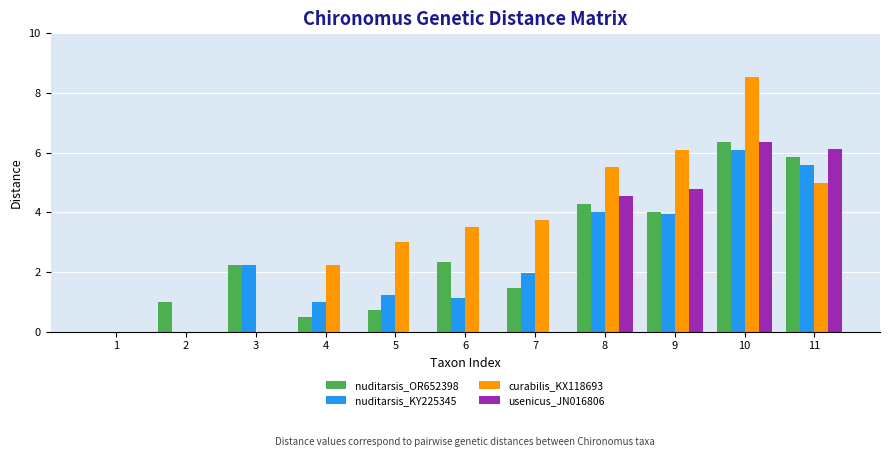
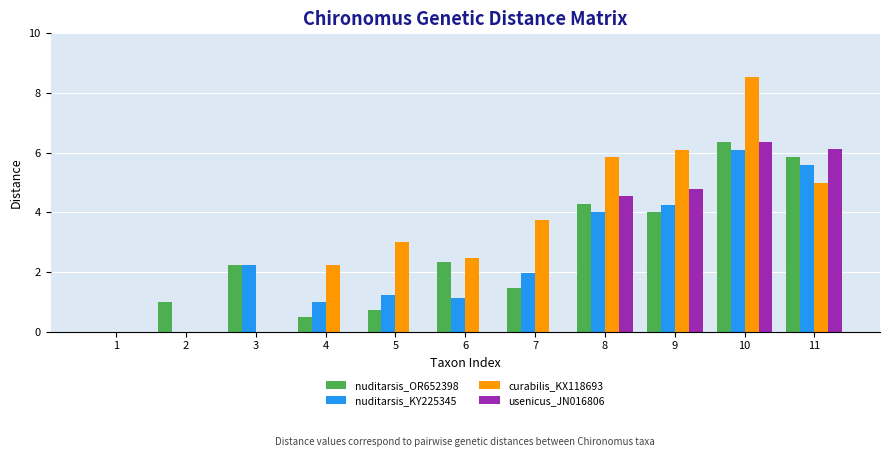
curabilis_KX118693, 6: 3.5 -> 2.5
curabilis_KX118693, 8: 5.5 -> 5.8
nuditarsis_KY225345, 9: 3.9 -> 4.3
